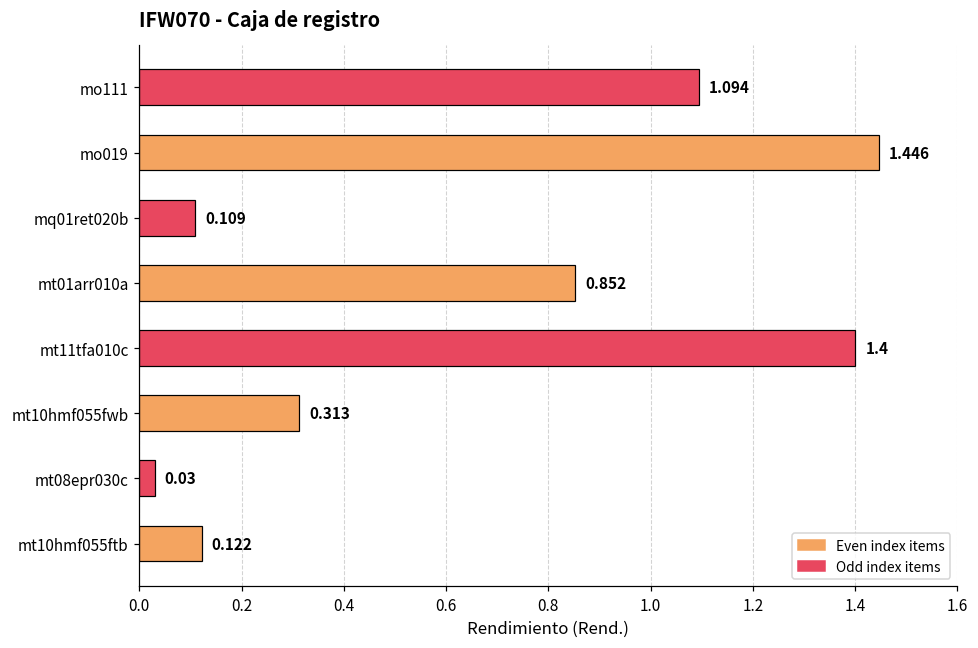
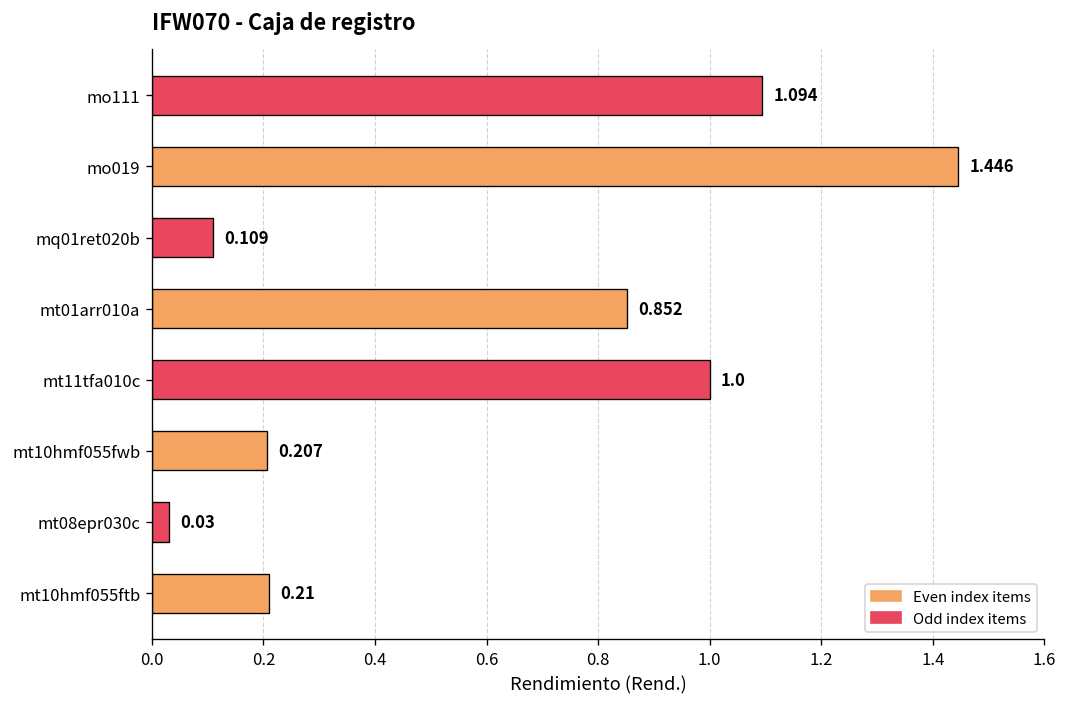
mt11tfa010c: 1.4 -> 1.0
mt10hmf055fwb: 0.313 -> 0.207
mt10hmf055ftb: 0.122 -> 0.21
